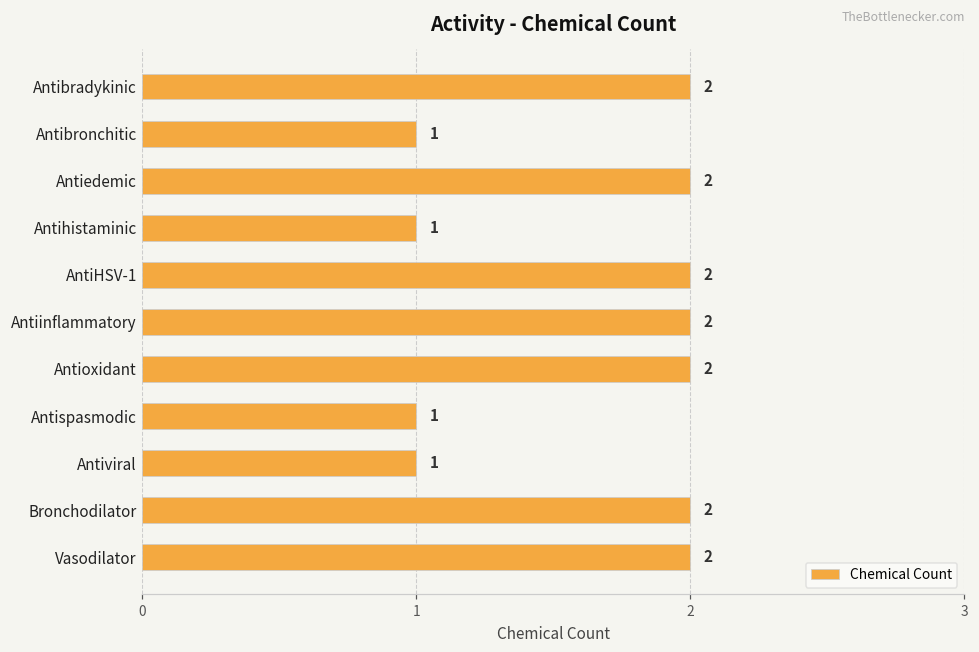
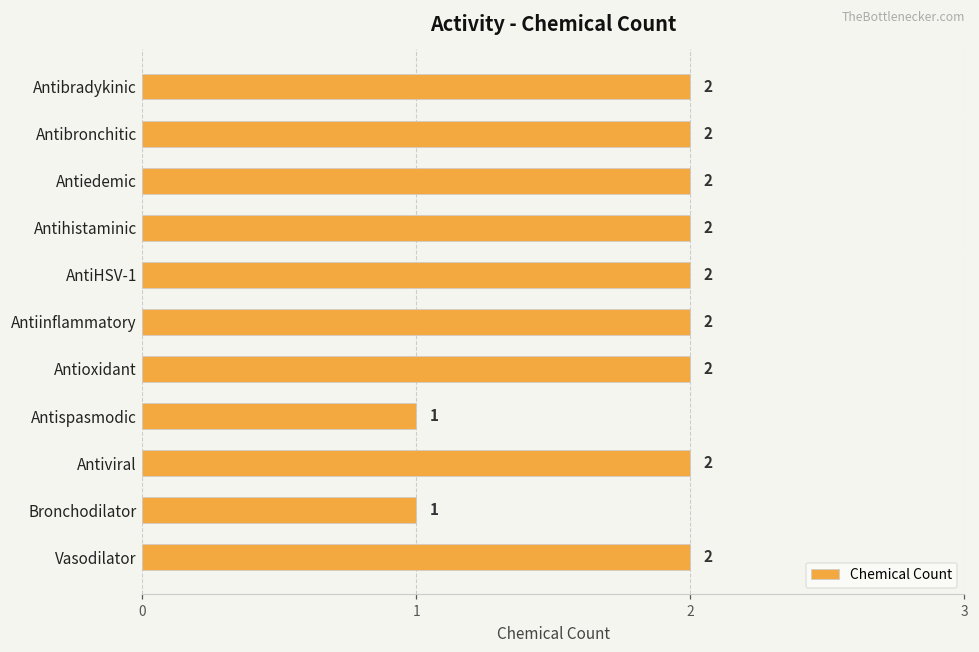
Antibronchitic: 1 -> 2
Antihistaminic: 1 -> 2
Antiviral: 1 -> 2
Bronchodilator: 2 -> 1
